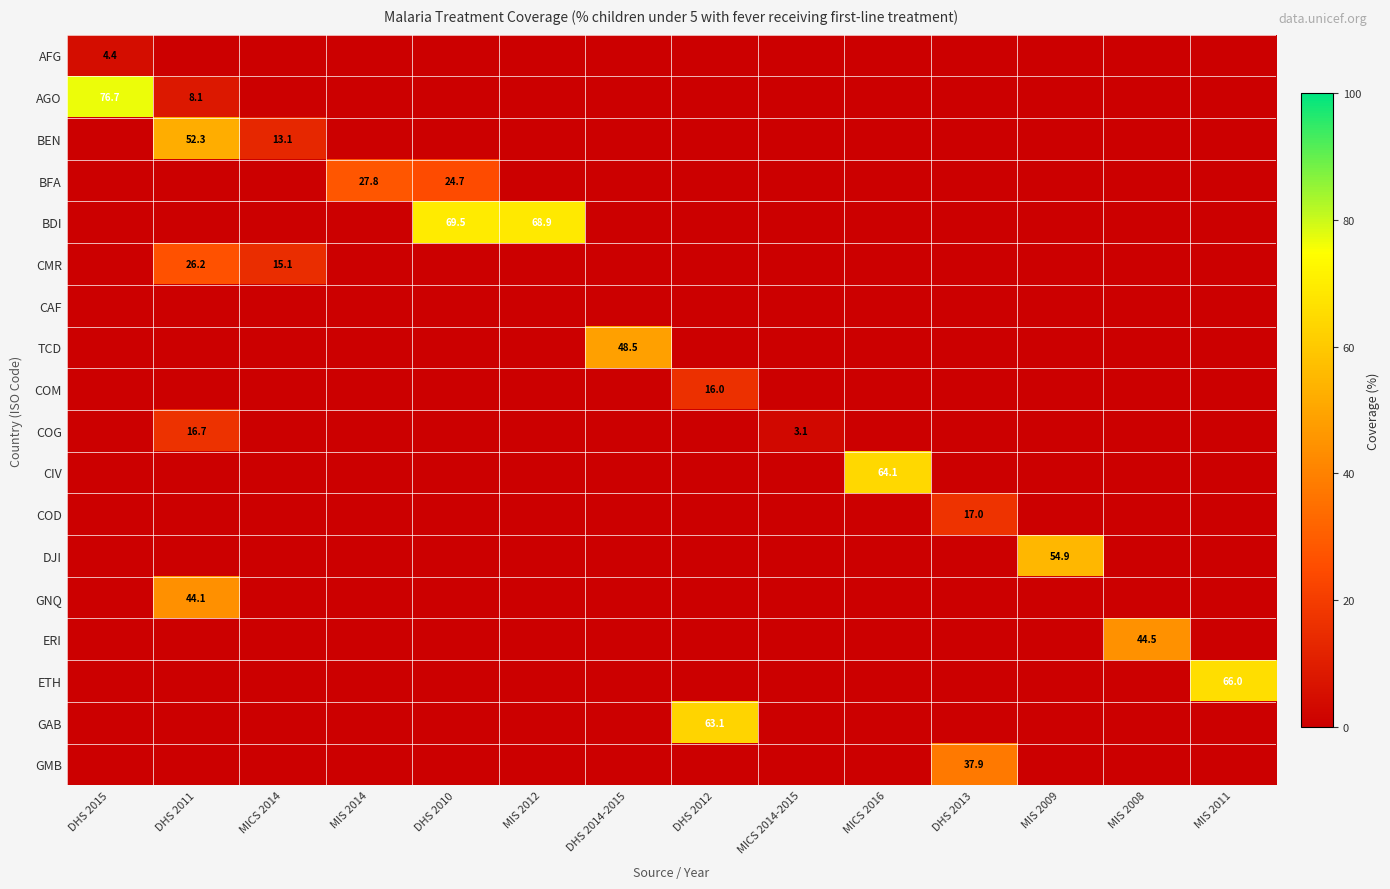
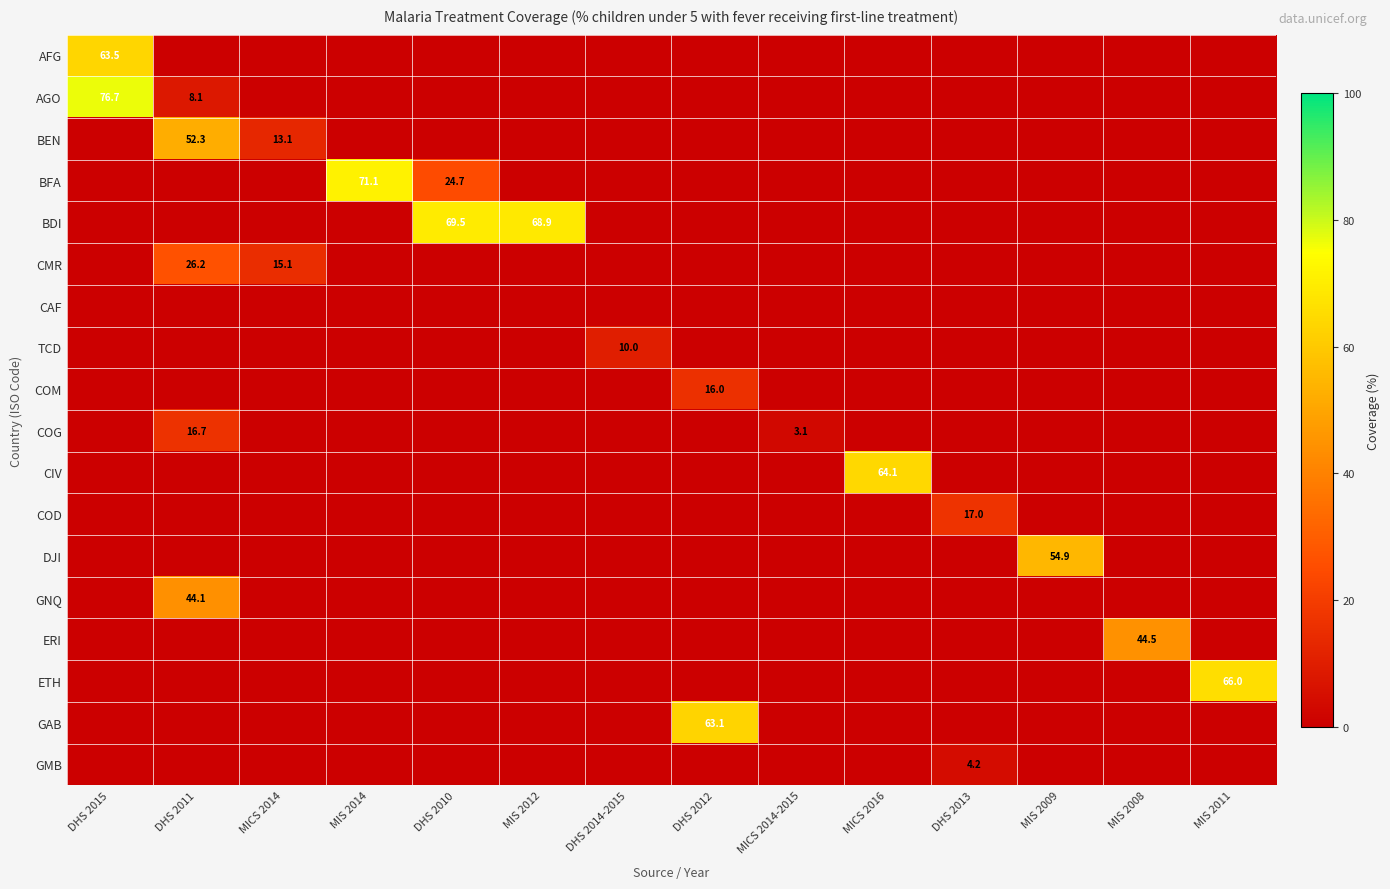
AFG, DHS 2015: 4.4 -> 63.5
BFA, MIS 2014: 27.8 -> 71.1
TCD, DHS 2014-2015: 48.5 -> 10.0
GMB, DHS 2013: 37.9 -> 4.2
